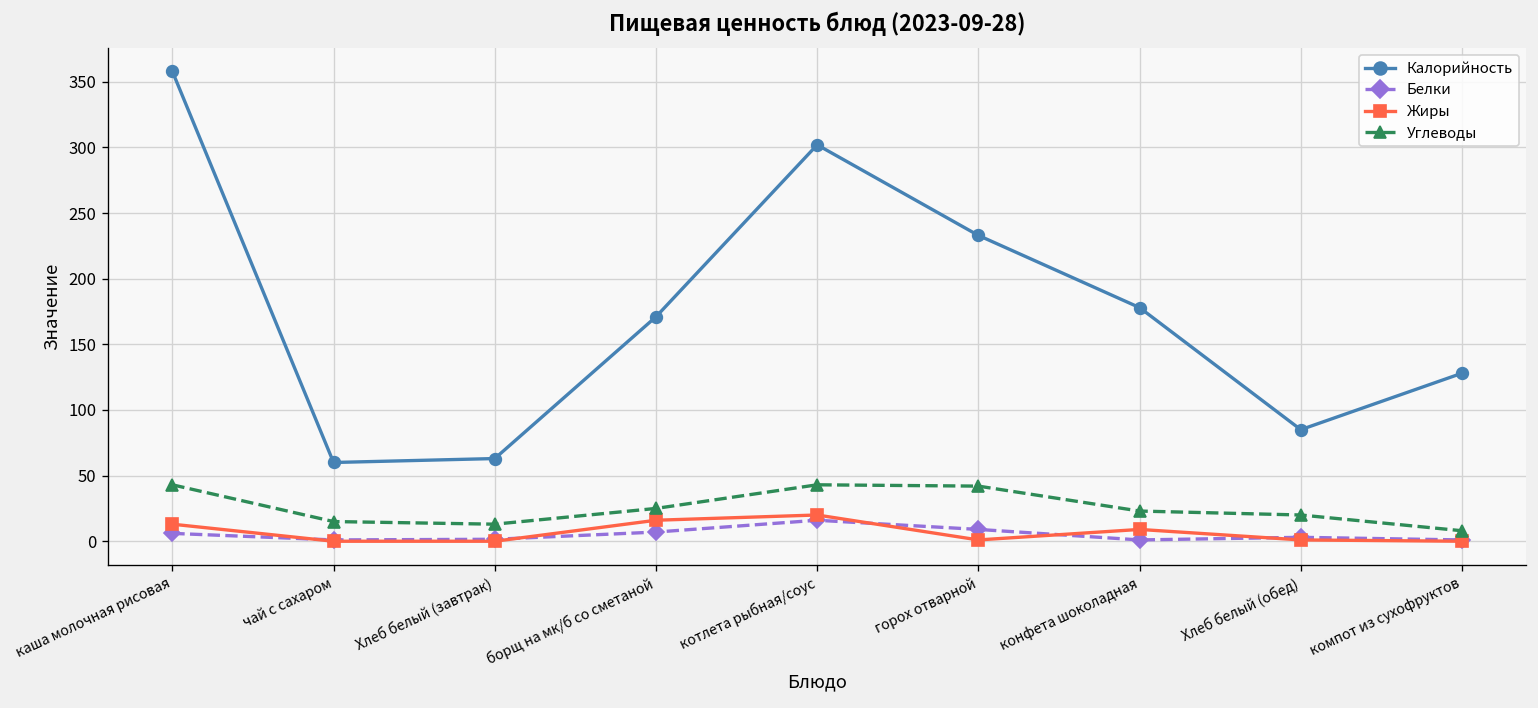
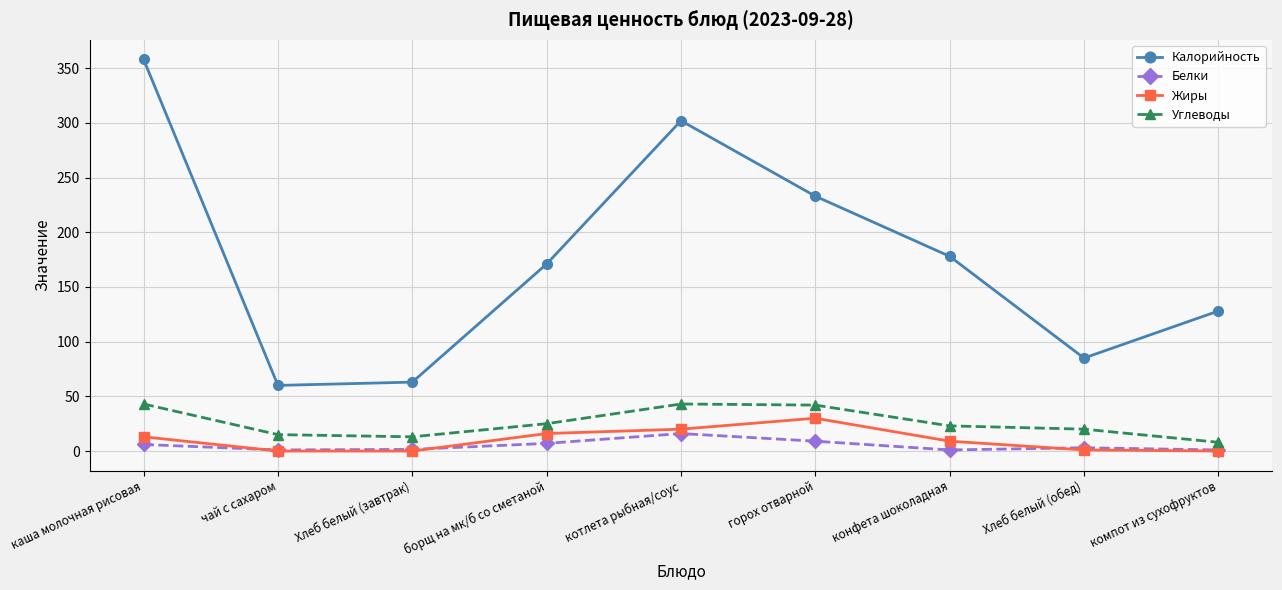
Жиры, горох отварной: 1 -> 30
